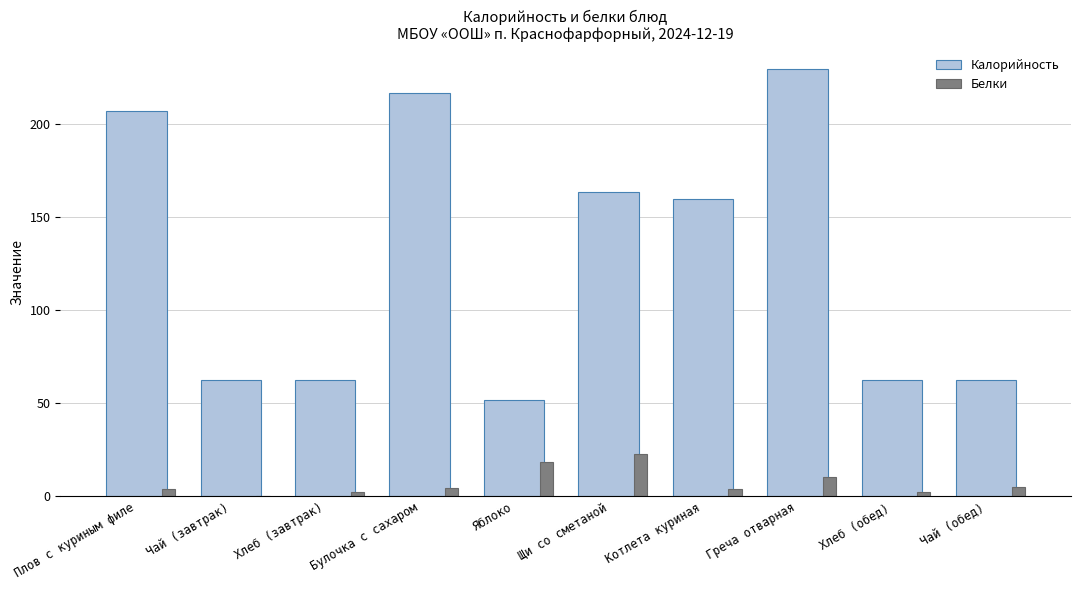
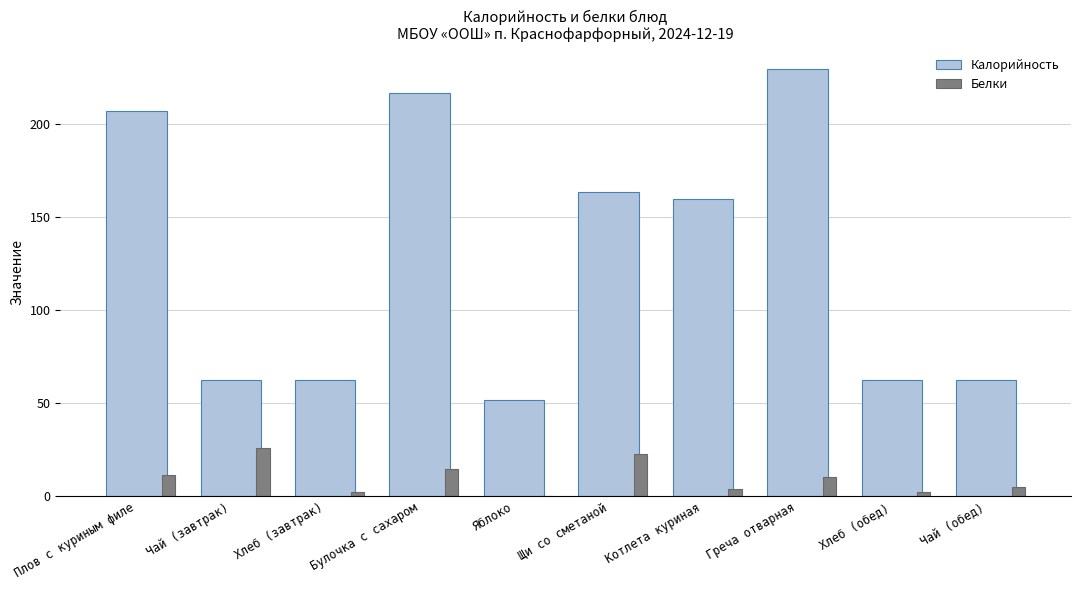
Белки, Плов с куриным филе: 4 -> 11
Белки, Чай (завтрак): 0 -> 26
Белки, Булочка с сахаром: 4 -> 14
Белки, Яблоко: 19 -> 0
